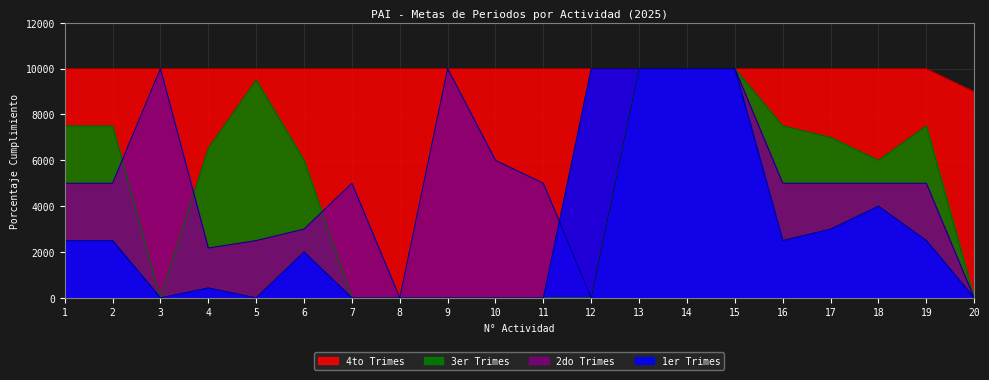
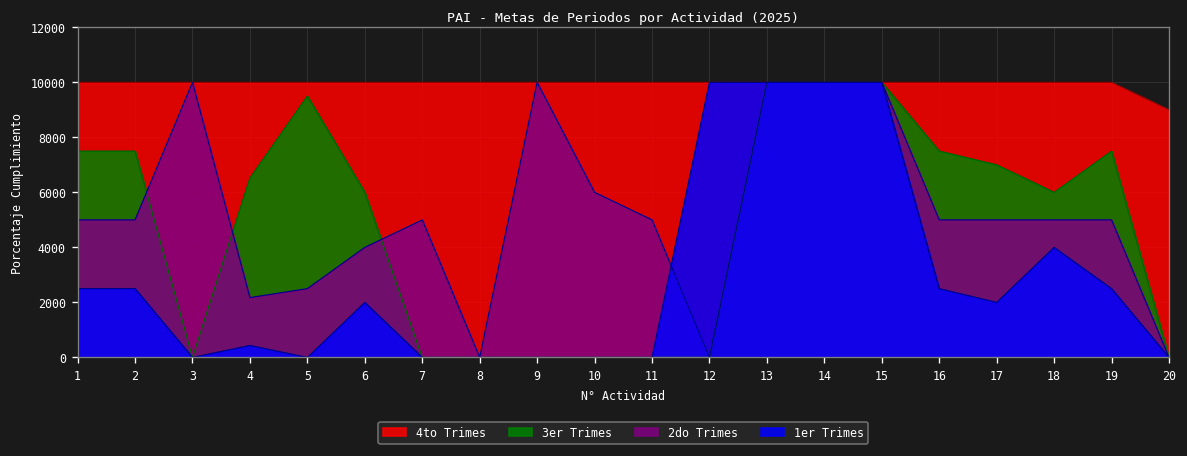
2do Trimes, 6: 3000 -> 4000
1er Trimes, 17: 3000 -> 2000
